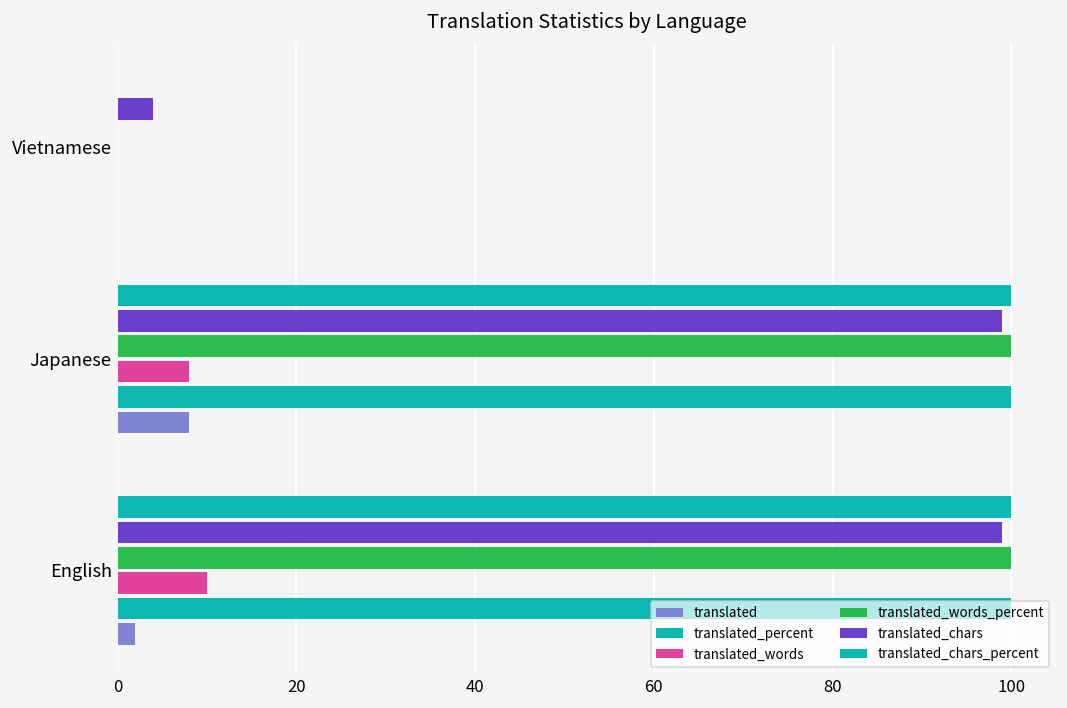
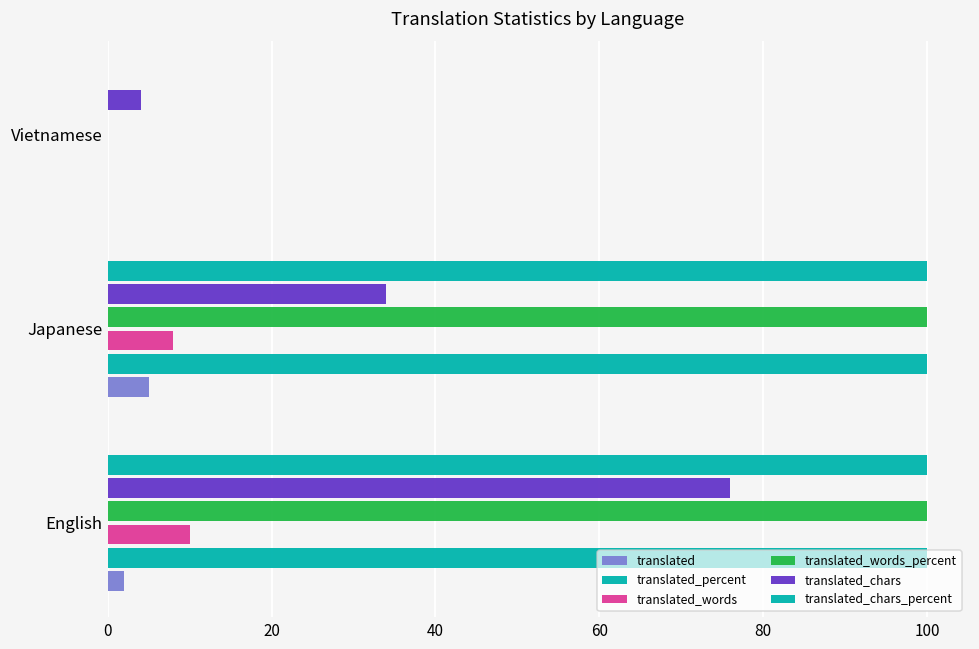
translated_chars, Japanese: 99 -> 34
translated, Japanese: 8 -> 5
translated_chars, English: 99 -> 76
